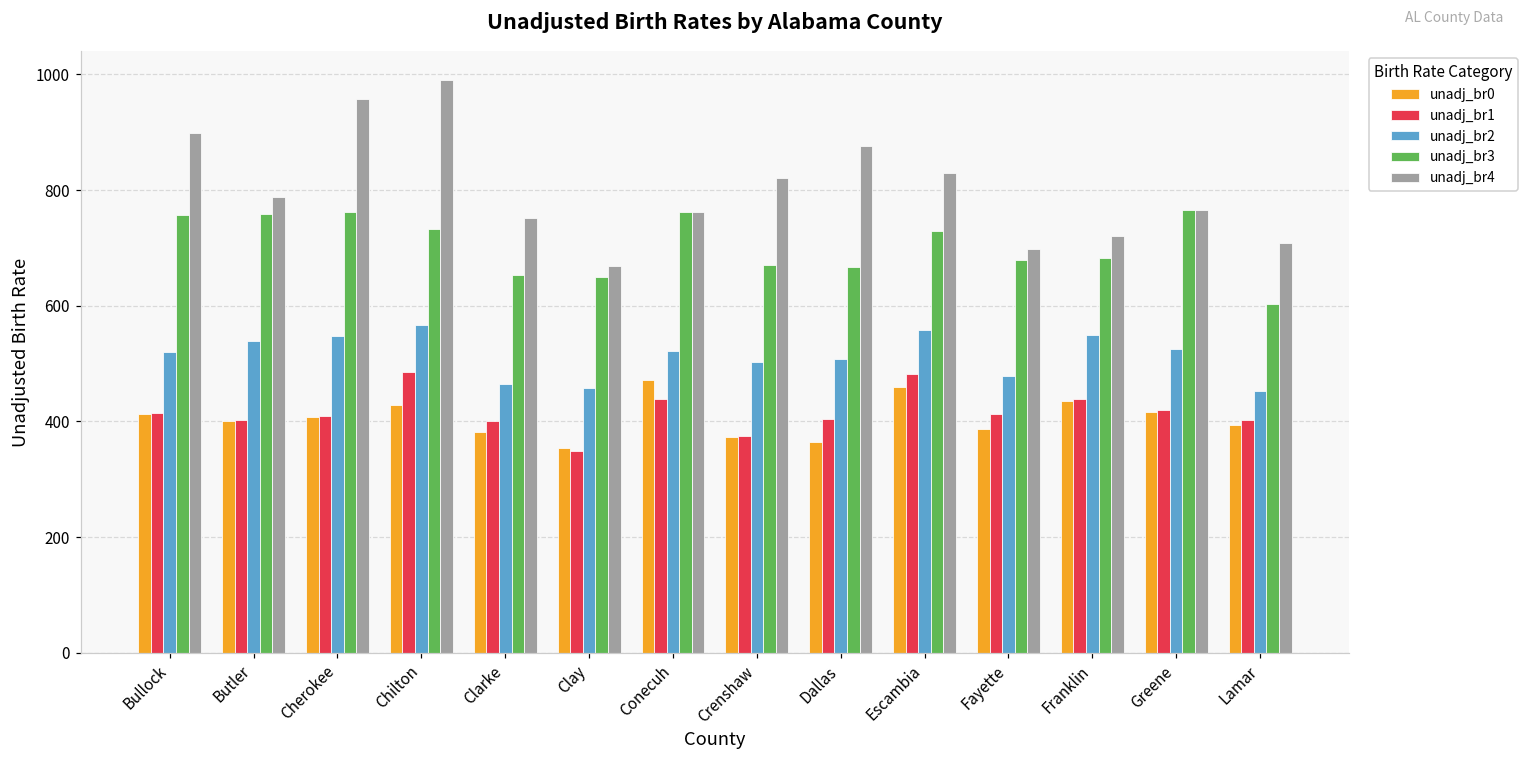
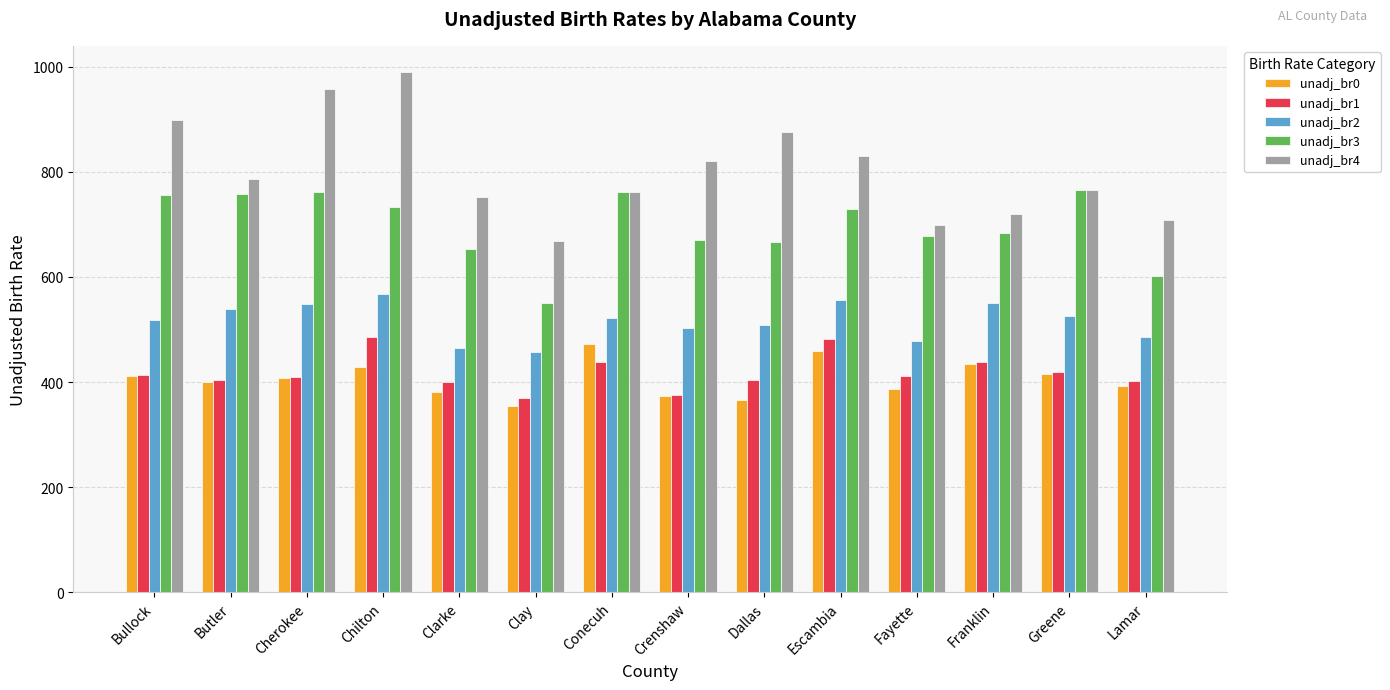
unadj_br1, Clay: 350 -> 370
unadj_br3, Clay: 650 -> 550
unadj_br2, Lamar: 450 -> 490
